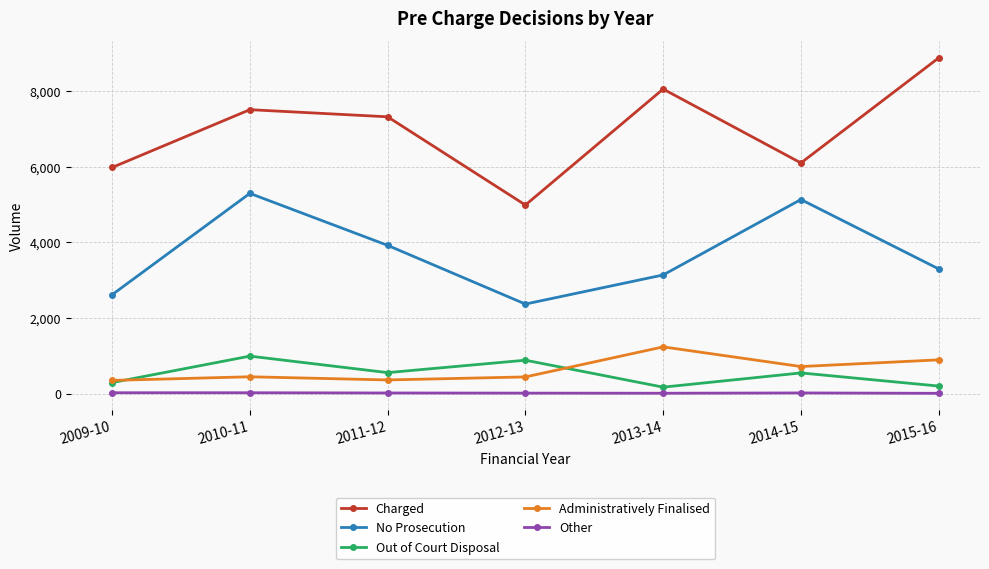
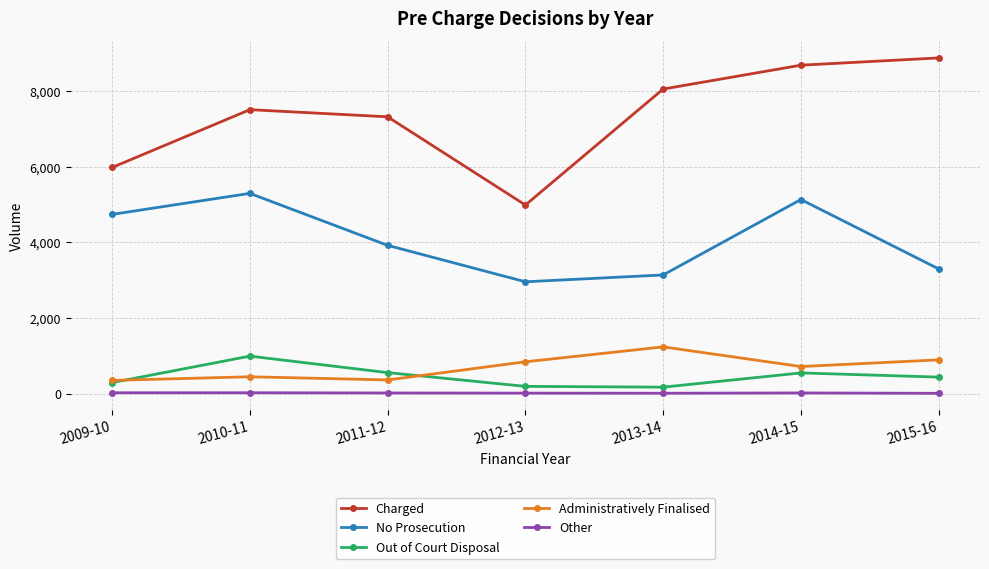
No Prosecution, 2009-10: 2,600 -> 4,700
No Prosecution, 2012-13: 2,400 -> 3,000
Out of Court Disposal, 2012-13: 900 -> 200
Administratively Finalised, 2012-13: 400 -> 800
Charged, 2014-15: 6,100 -> 8,700
Out of Court Disposal, 2015-16: 200 -> 400
